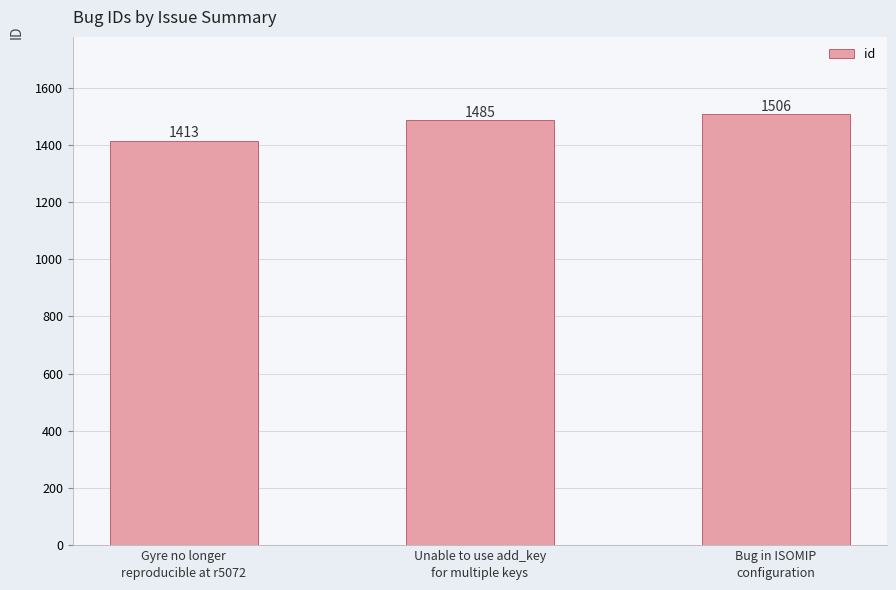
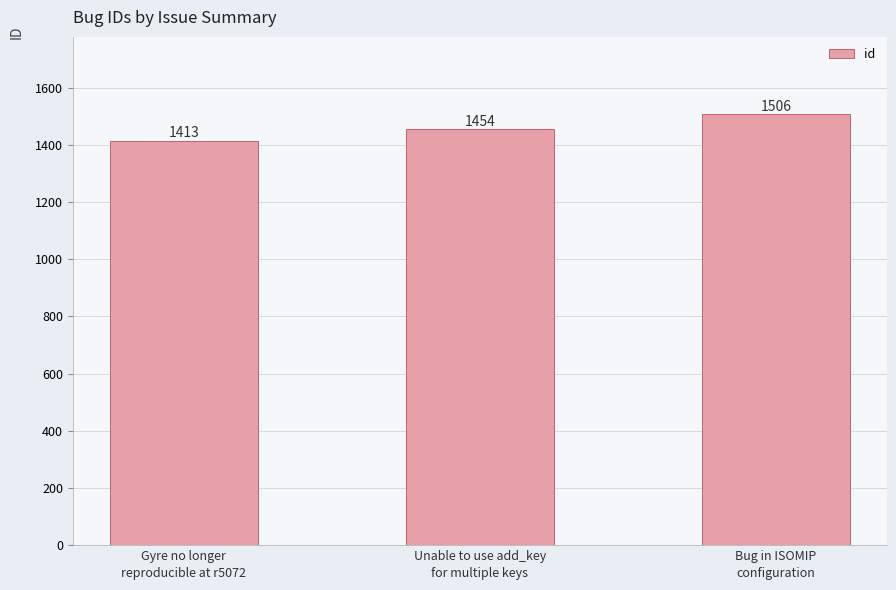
Unable to use add_key for multiple keys: 1485 -> 1454
